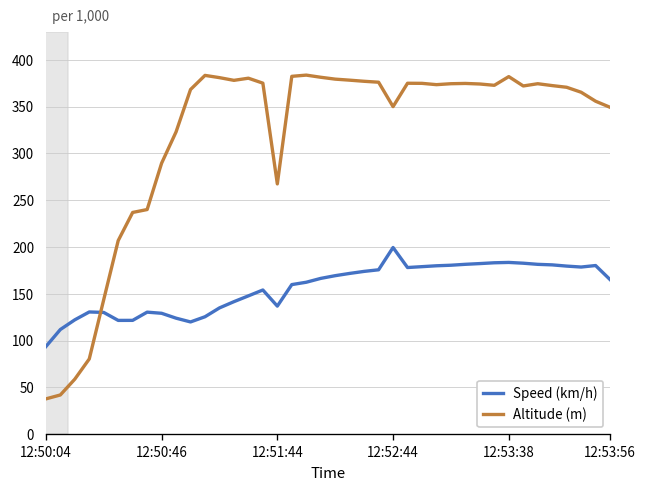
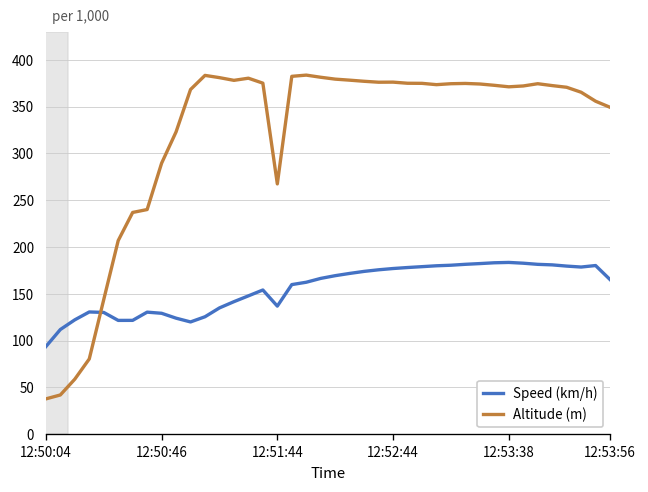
Speed (km/h), 12:52:44: 200 -> 180
Altitude (m), 12:52:44: 350 -> 380
Altitude (m), 12:53:38: 380 -> 370
